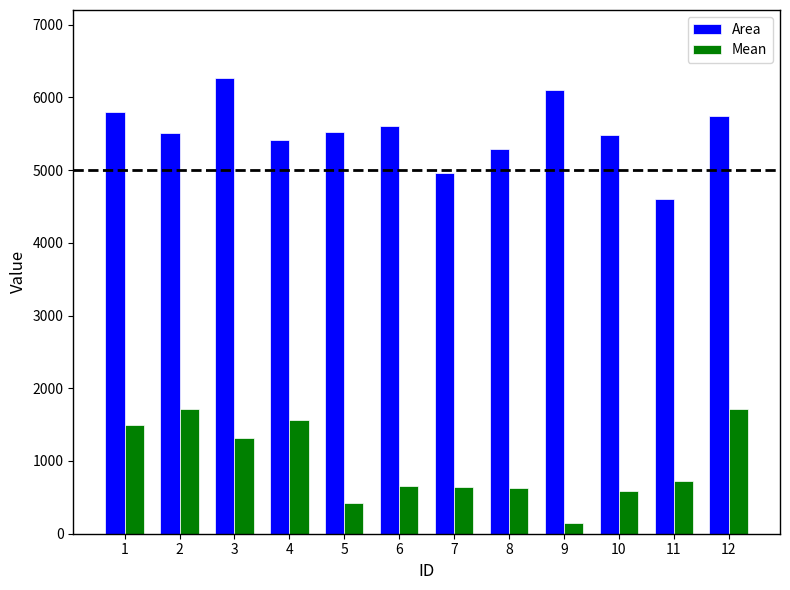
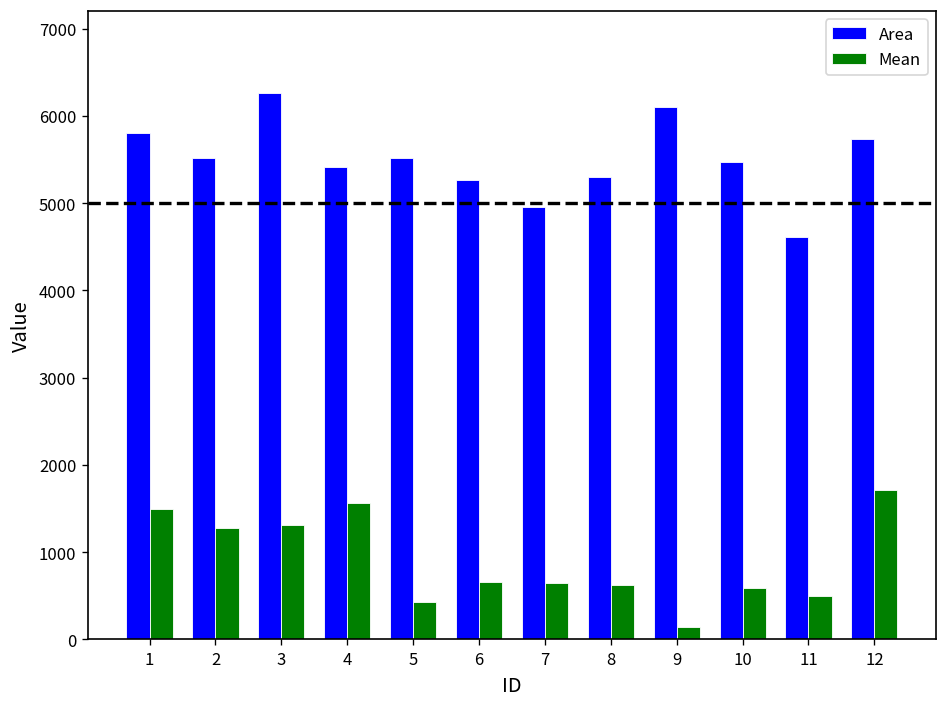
Mean, 2: 1700 -> 1300
Area, 6: 5600 -> 5300
Mean, 11: 700 -> 500
